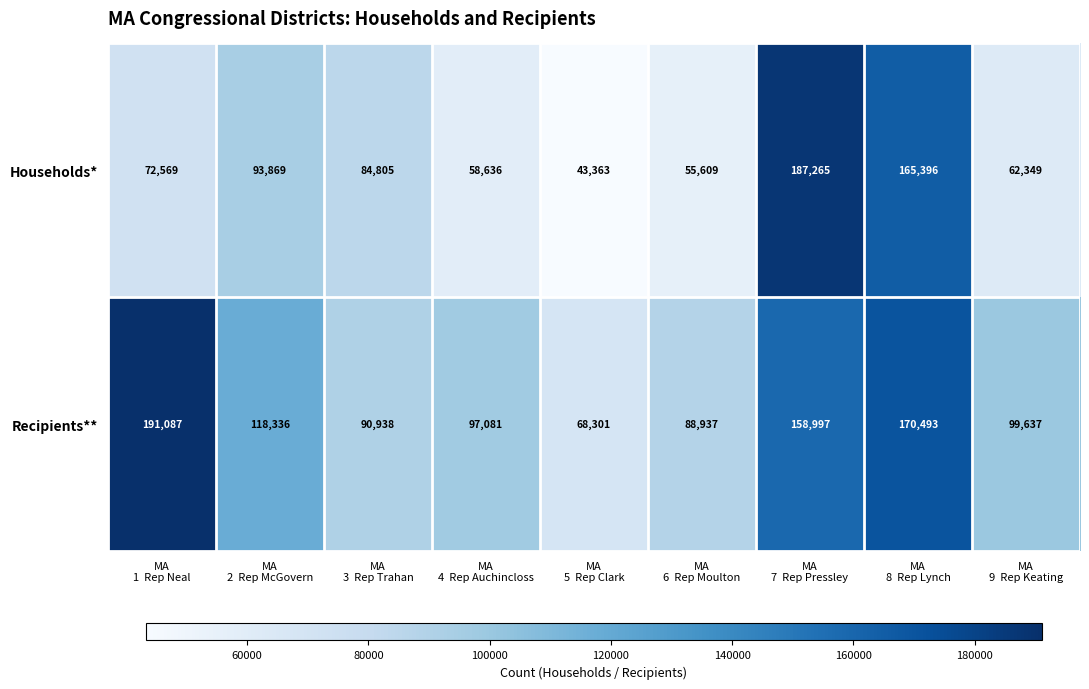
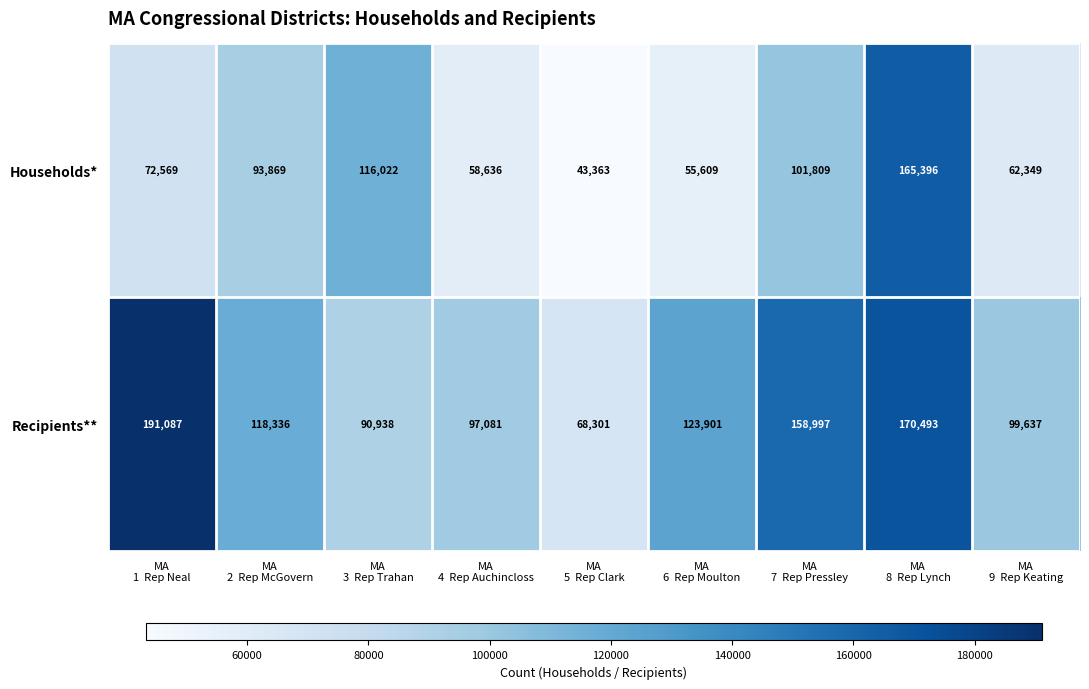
Households*, MA 3 Rep Trahan: 84,805 -> 116,022
Households*, MA 7 Rep Pressley: 187,265 -> 101,809
Recipients**, MA 6 Rep Moulton: 88,937 -> 123,901
